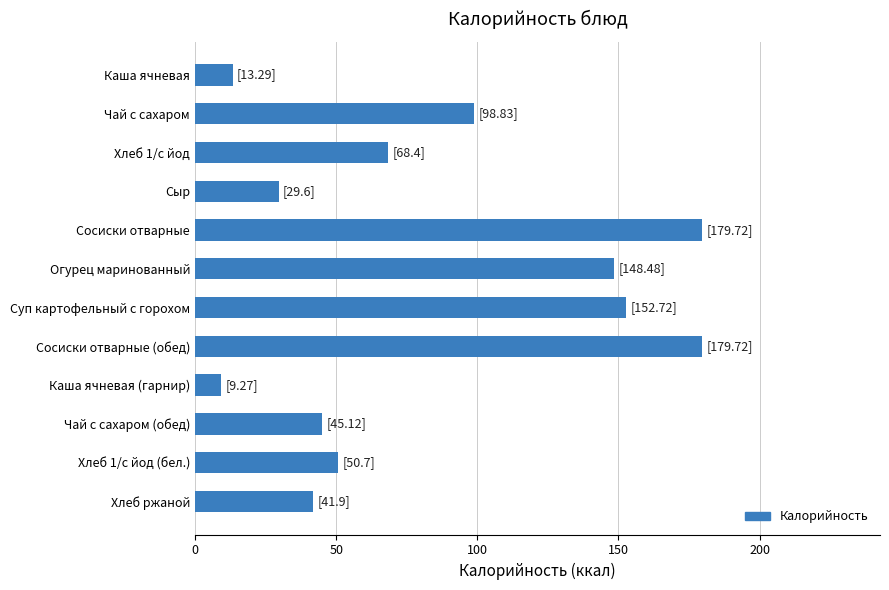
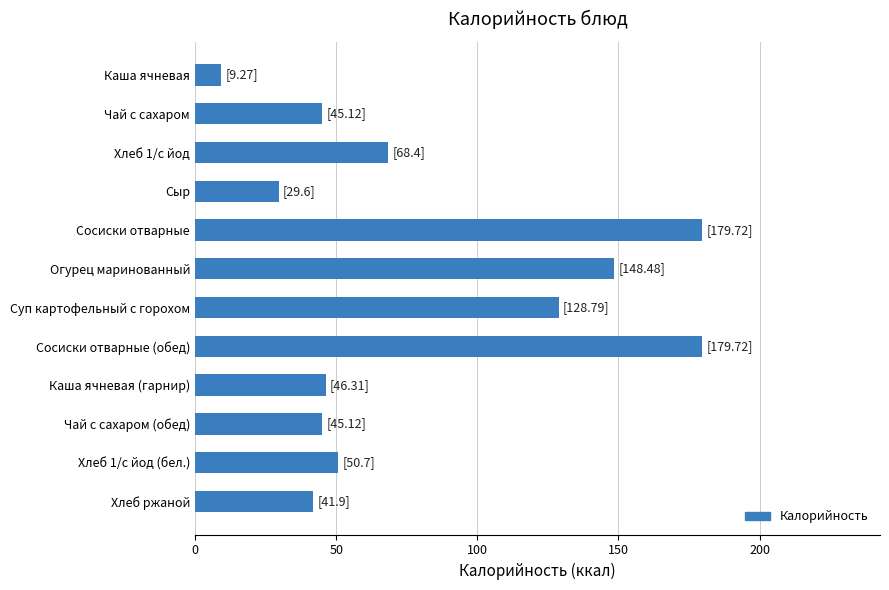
Каша ячневая: 13.29] -> 9.27]
Чай с сахаром: 98.83] -> 45.12]
Суп картофельный с горохом: 152.72] -> 128.79]
Каша ячневая (гарнир): 9.27] -> 46.31]
